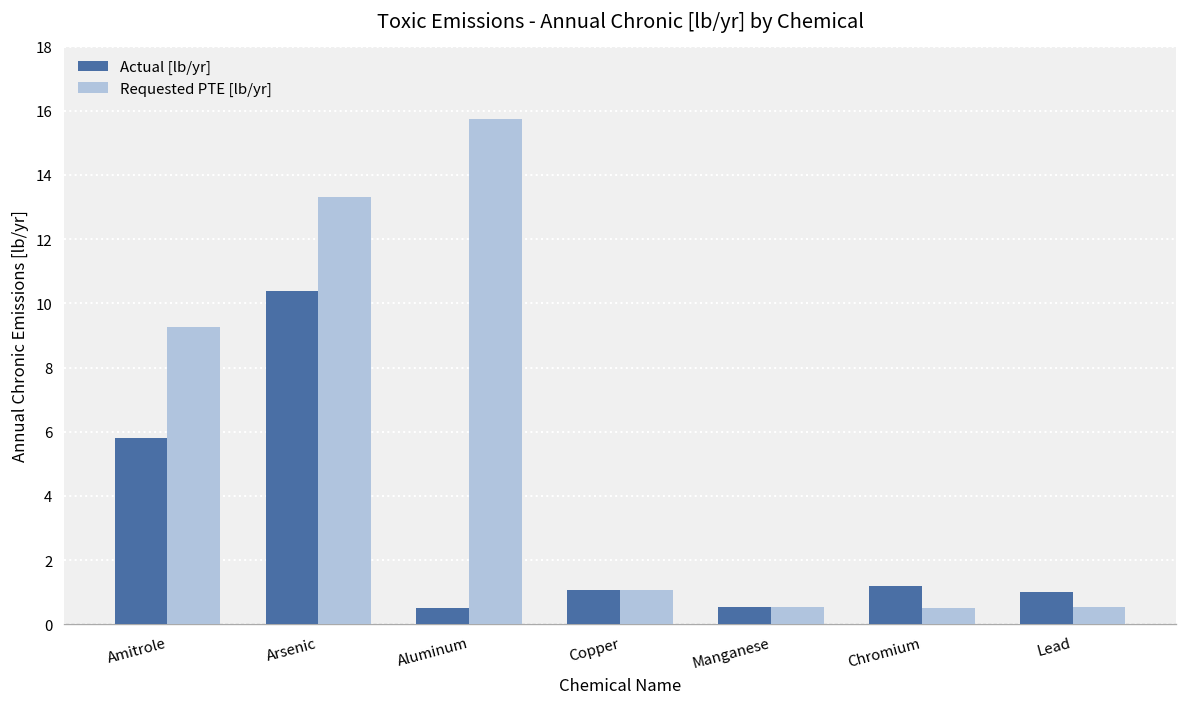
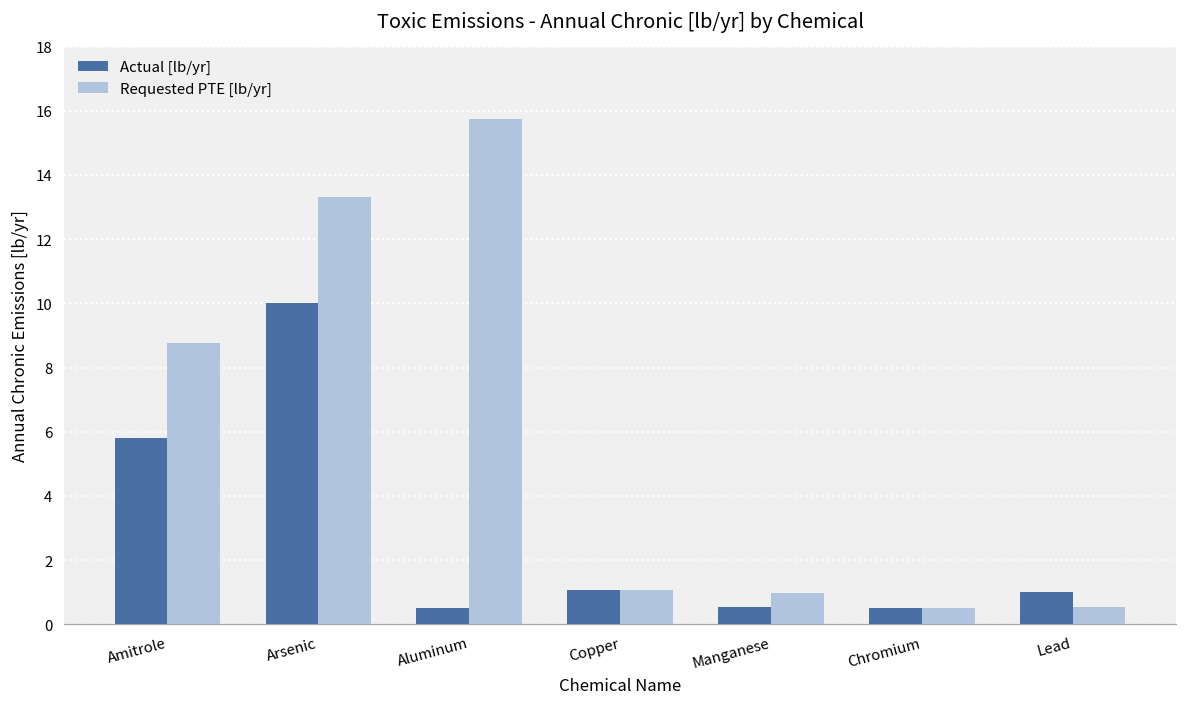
Requested PTE [lb/yr], Amitrole: 9.3 -> 8.8
Actual [lb/yr], Arsenic: 10.4 -> 10.0
Requested PTE [lb/yr], Manganese: 0.5 -> 1.0
Actual [lb/yr], Chromium: 1.2 -> 0.5
